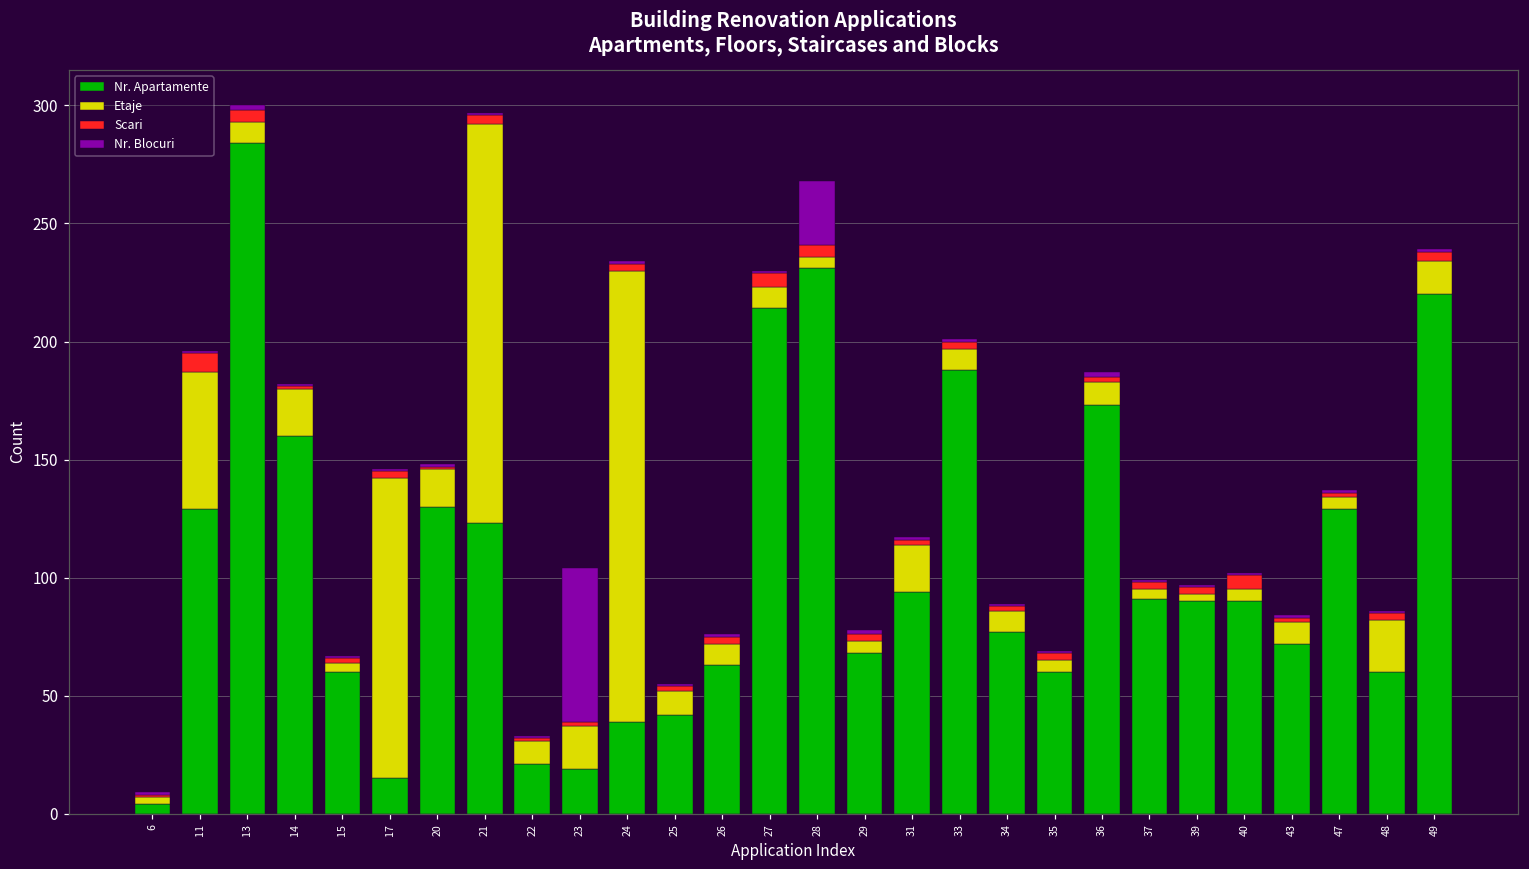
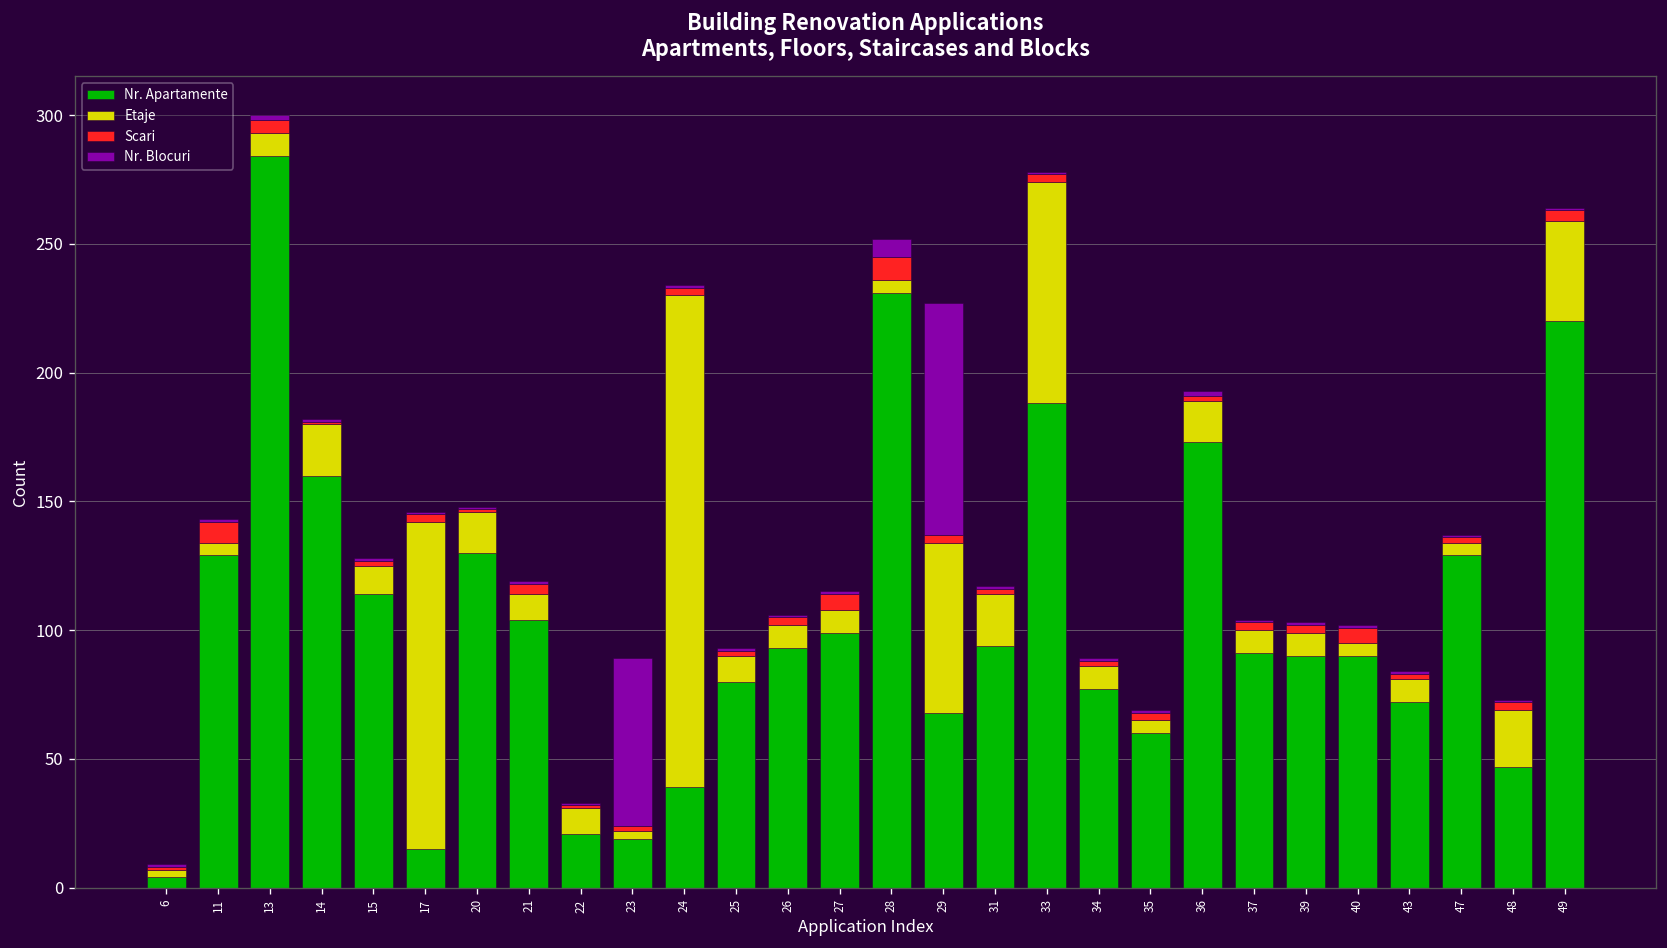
Etaje, 11: 58 -> 5
Nr. Apartamente, 15: 60 -> 114
Etaje, 15: 4 -> 11
Nr. Apartamente, 21: 123 -> 104
Etaje, 21: 169 -> 10
Etaje, 23: 18 -> 3
Nr. Apartamente, 25: 42 -> 80
Nr. Apartamente, 26: 63 -> 93
Nr. Apartamente, 27: 214 -> 99
Scari, 28: 5 -> 9
Nr. Blocuri, 28: 27 -> 7
Etaje, 29: 5 -> 66
Nr. Blocuri, 29: 2 -> 90
Etaje, 33: 9 -> 86
Etaje, 36: 10 -> 16
Etaje, 37: 4 -> 9
Etaje, 39: 3 -> 9
Nr. Apartamente, 48: 60 -> 47
Etaje, 49: 14 -> 39
